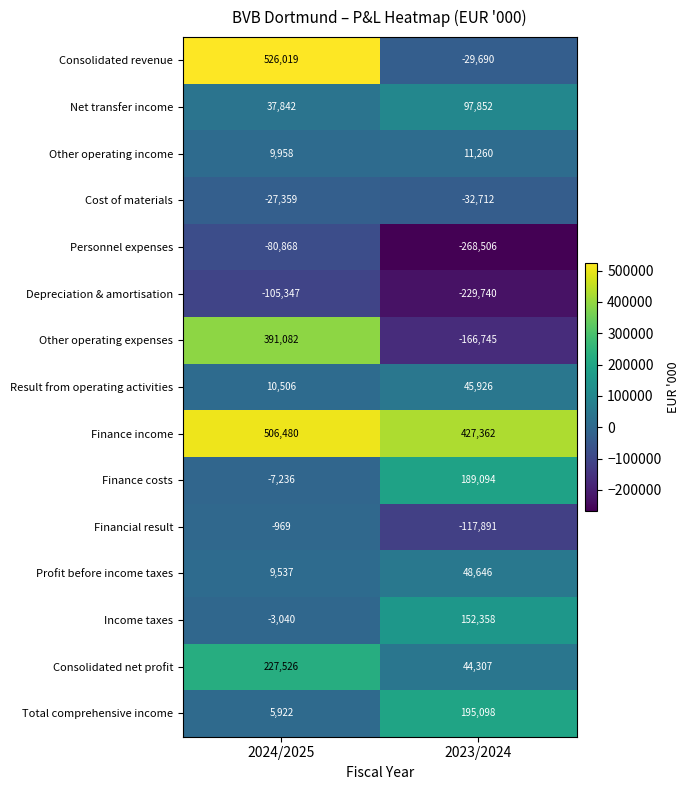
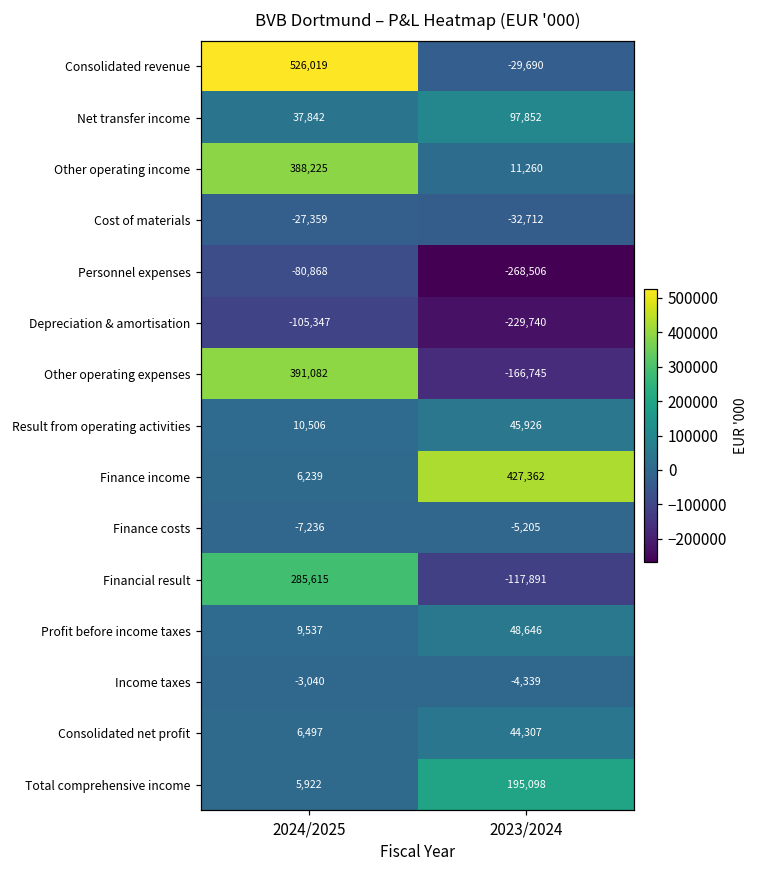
Other operating income, 2024/2025: 9,958 -> 388,225
Finance income, 2024/2025: 506,480 -> 6,239
Finance costs, 2023/2024: 189,094 -> -5,205
Financial result, 2024/2025: -969 -> 285,615
Income taxes, 2023/2024: 152,358 -> -4,339
Consolidated net profit, 2024/2025: 227,526 -> 6,497
